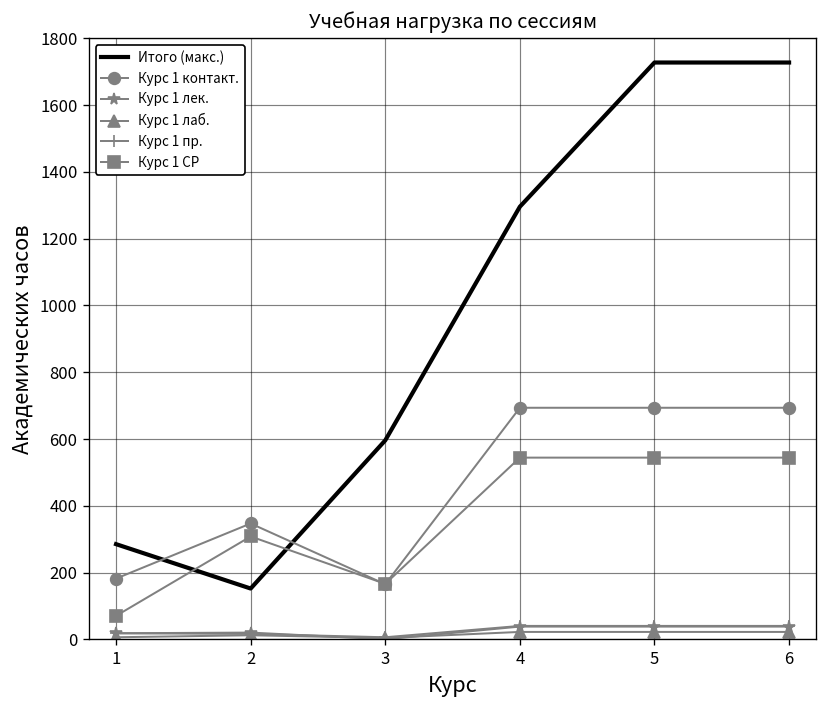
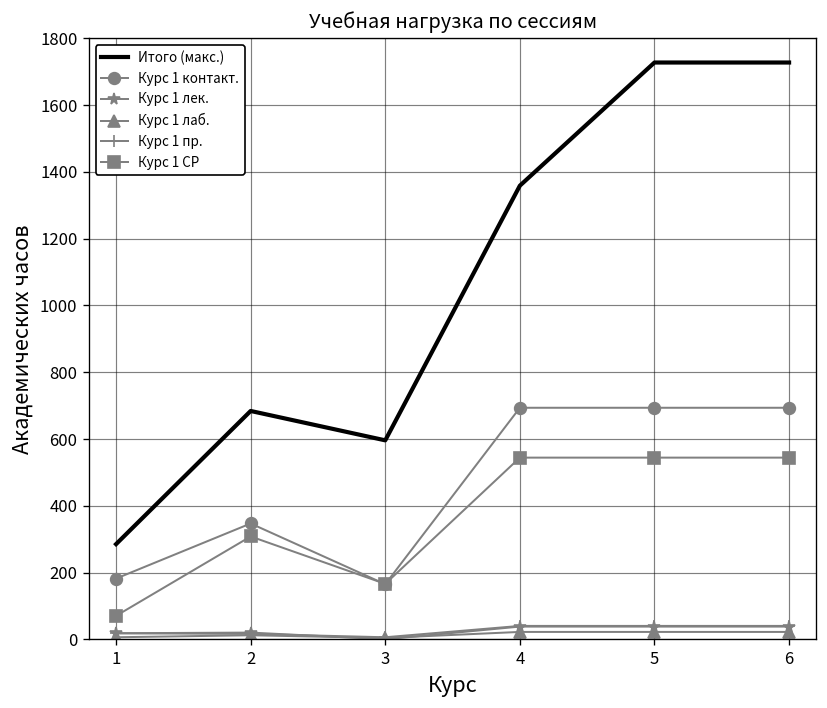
Итого (макс.), 2: 150 -> 680
Итого (макс.), 4: 1300 -> 1360
